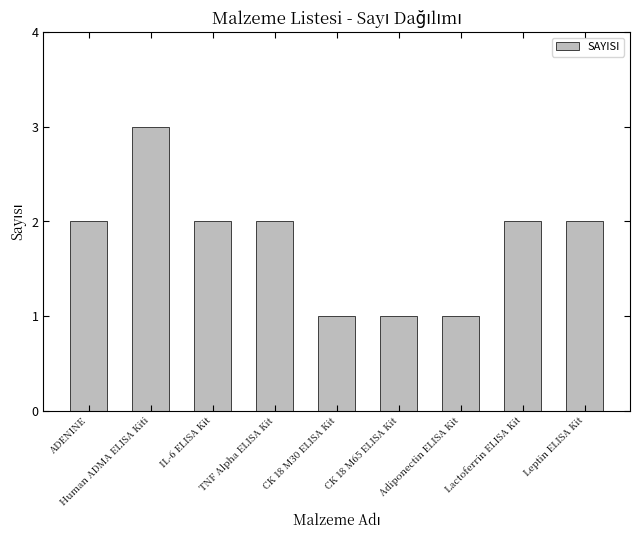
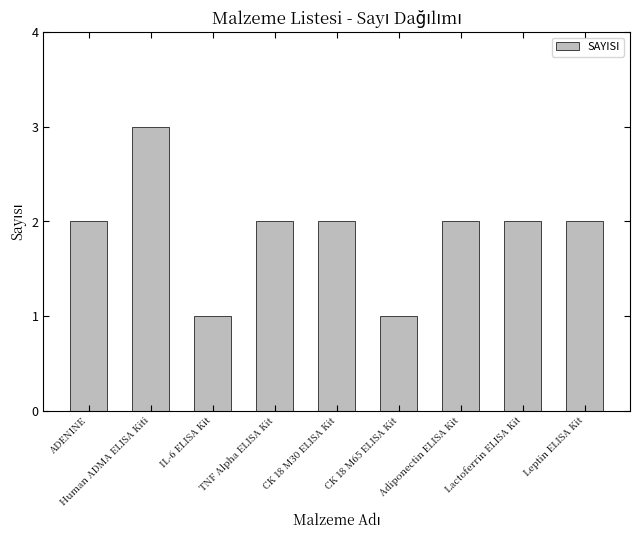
IL-6 ELISA Kit: 2 -> 1
CK 18 M30 ELISA Kit: 1 -> 2
Adiponectin ELISA Kit: 1 -> 2
